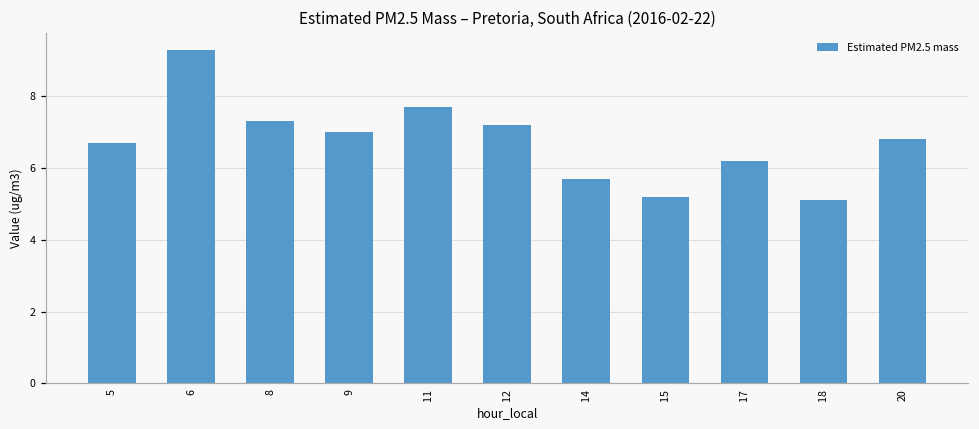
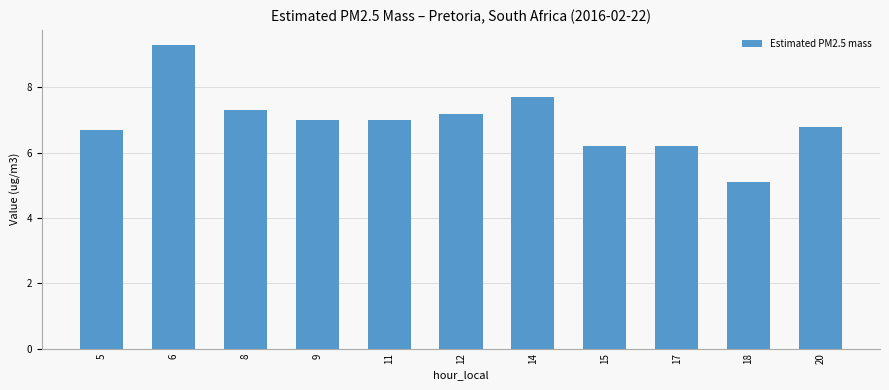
11: 7.7 -> 7.0
14: 5.7 -> 7.7
15: 5.2 -> 6.2
